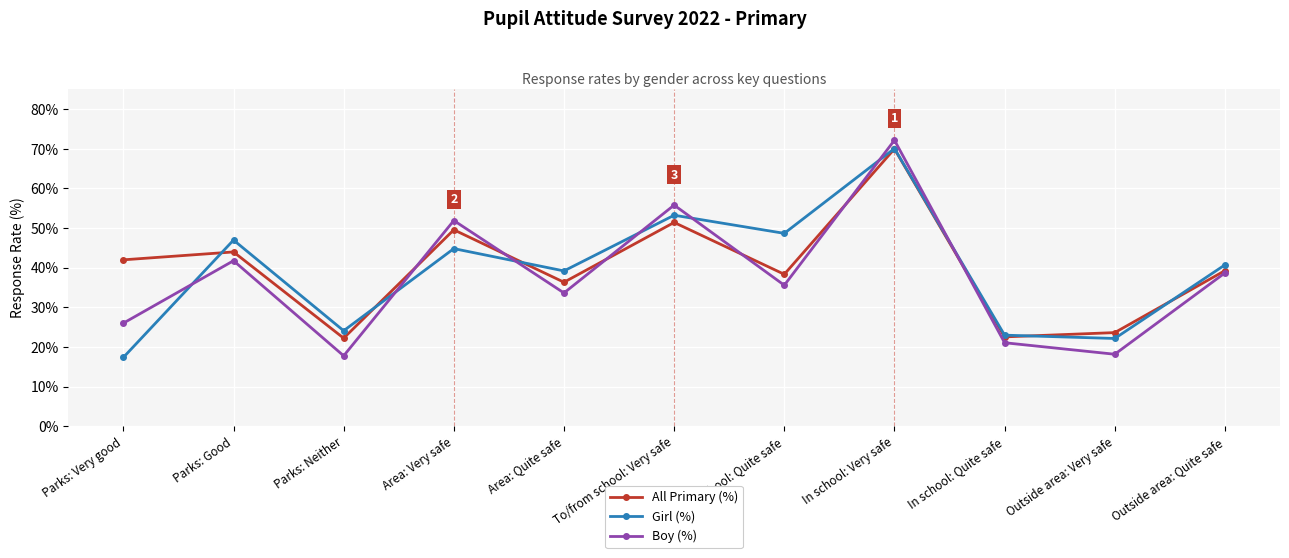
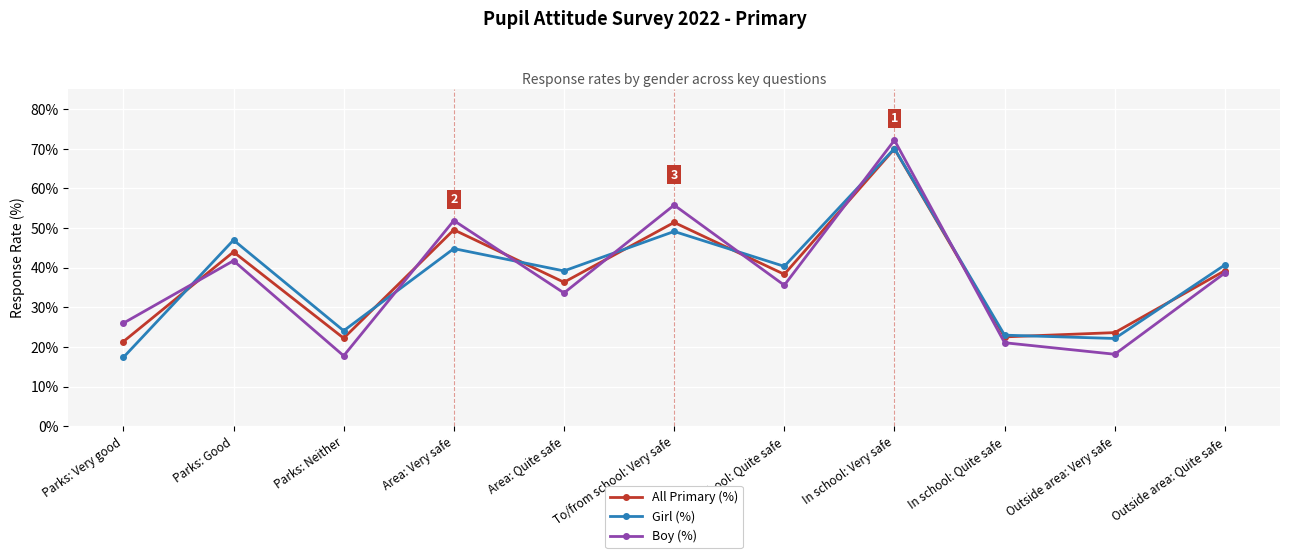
All Primary (%), Parks: Very good: 42% -> 21%
Girl (%), To/from school: Very safe: 53% -> 49%
Girl (%), To/from school: Quite safe: 49% -> 40%
